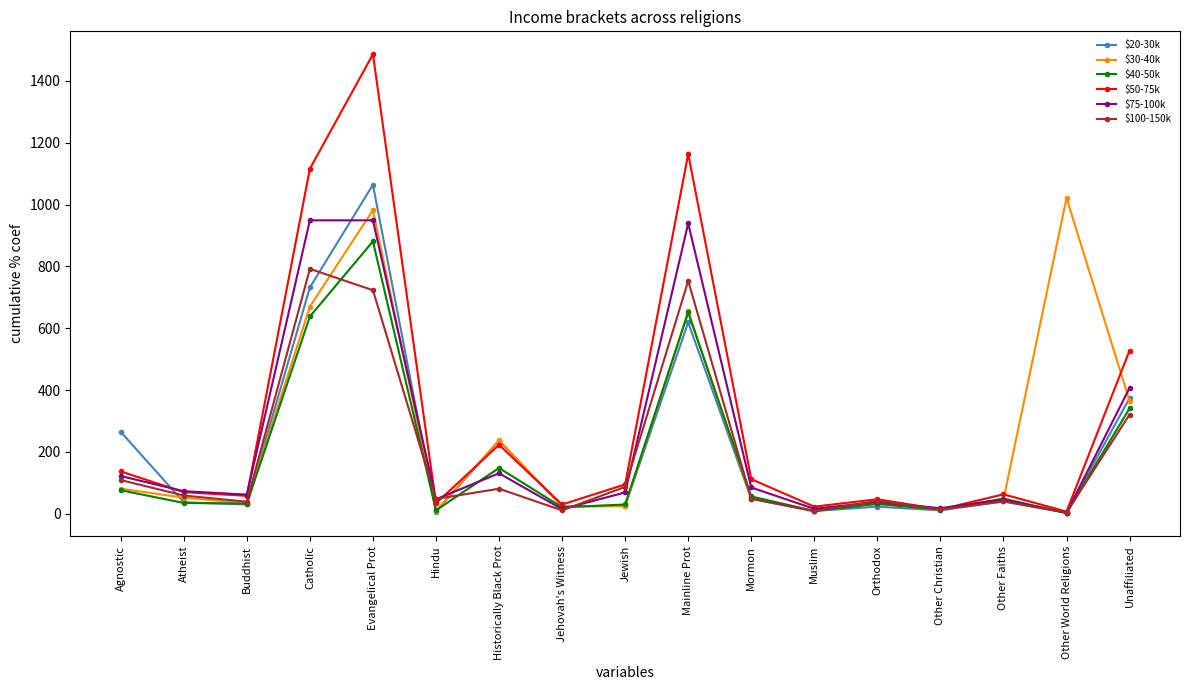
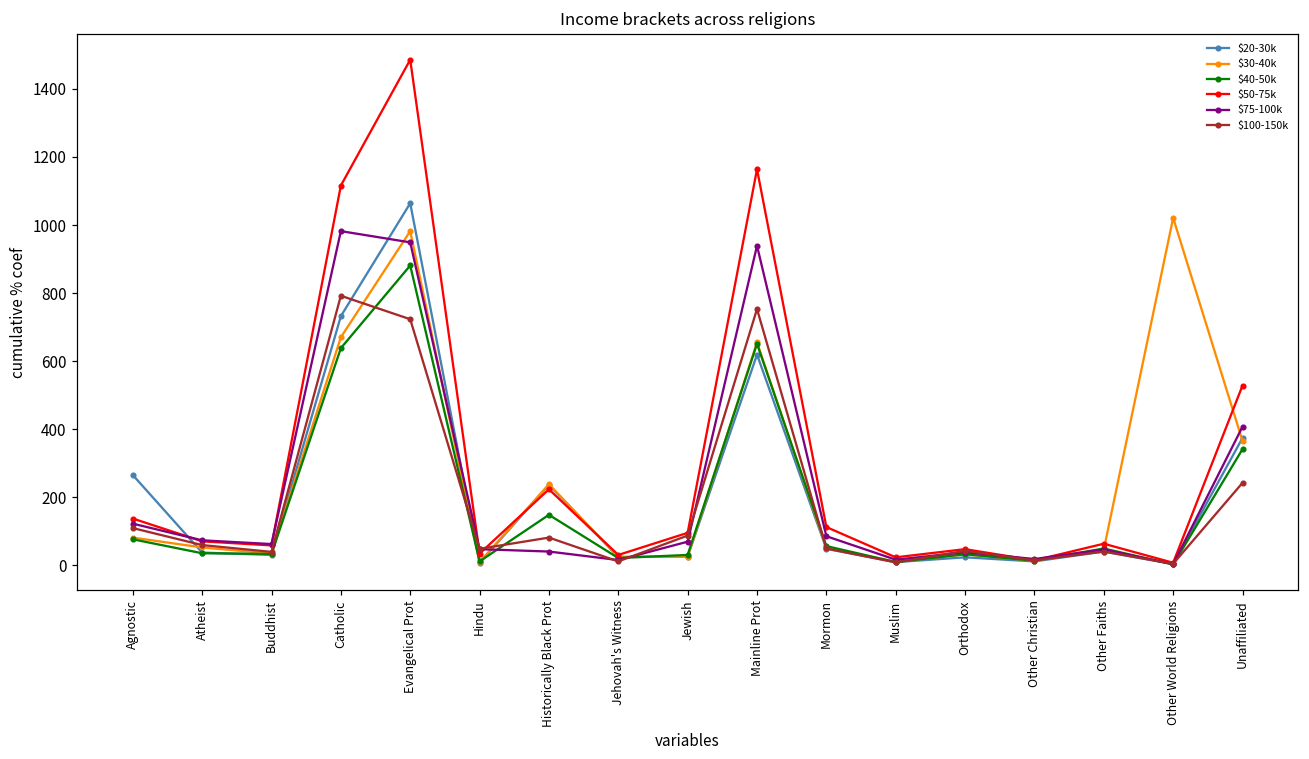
$75-100k, Catholic: 950 -> 980
$75-100k, Historically Black Prot: 130 -> 40
$100-150k, Unaffiliated: 320 -> 240
